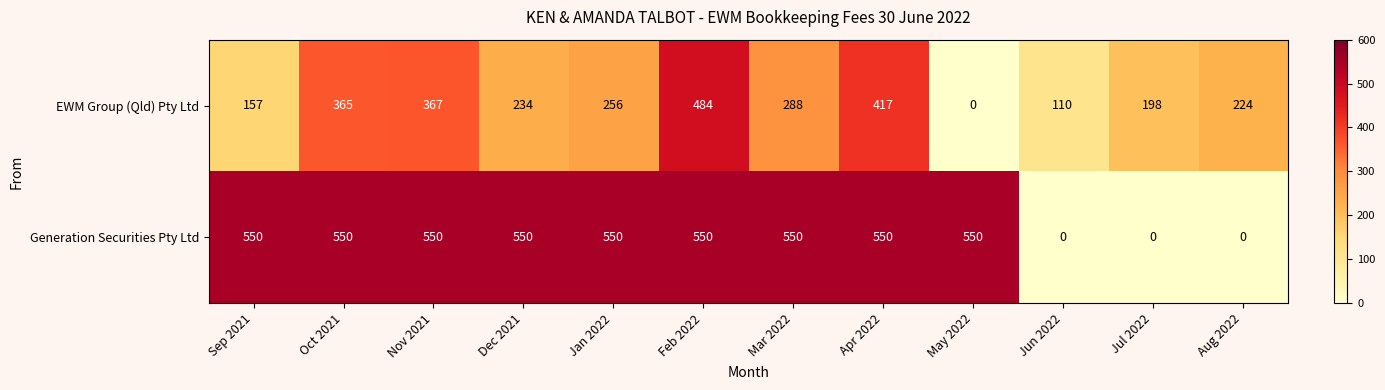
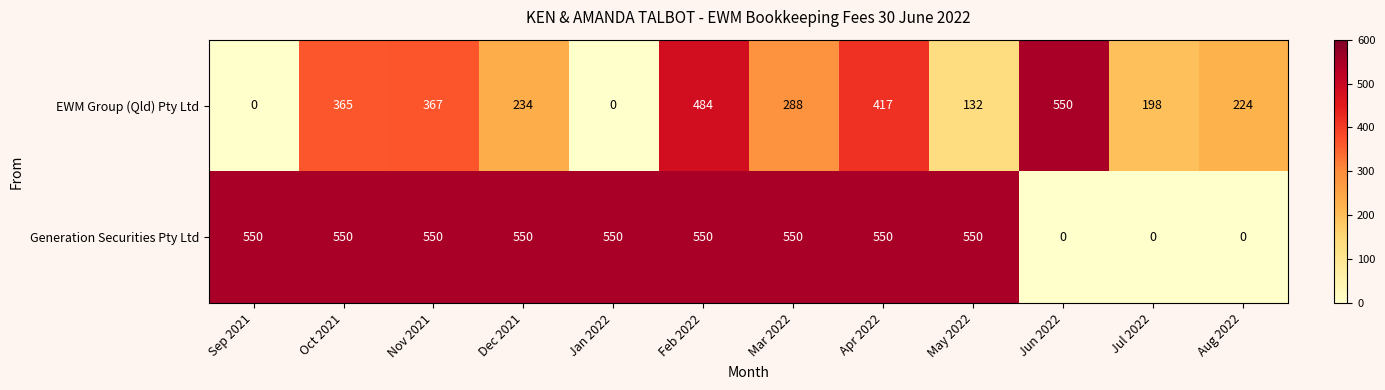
EWM Group (Qld) Pty Ltd, Sep 2021: 157 -> 0
EWM Group (Qld) Pty Ltd, Jan 2022: 256 -> 0
EWM Group (Qld) Pty Ltd, May 2022: 0 -> 132
EWM Group (Qld) Pty Ltd, Jun 2022: 110 -> 550
